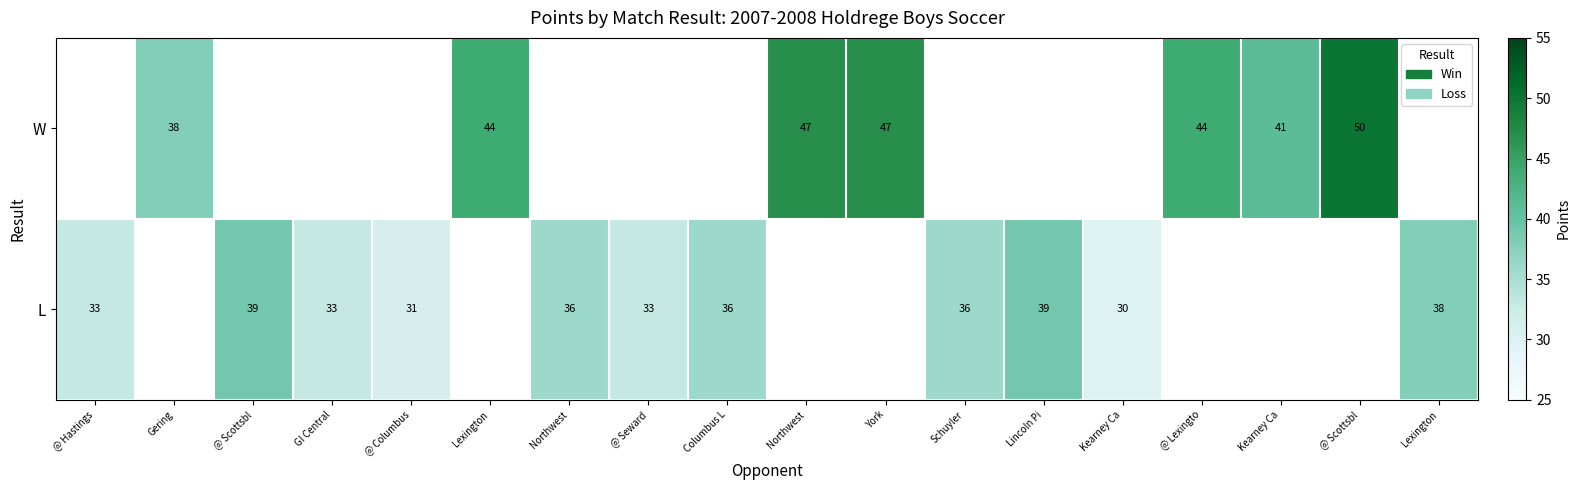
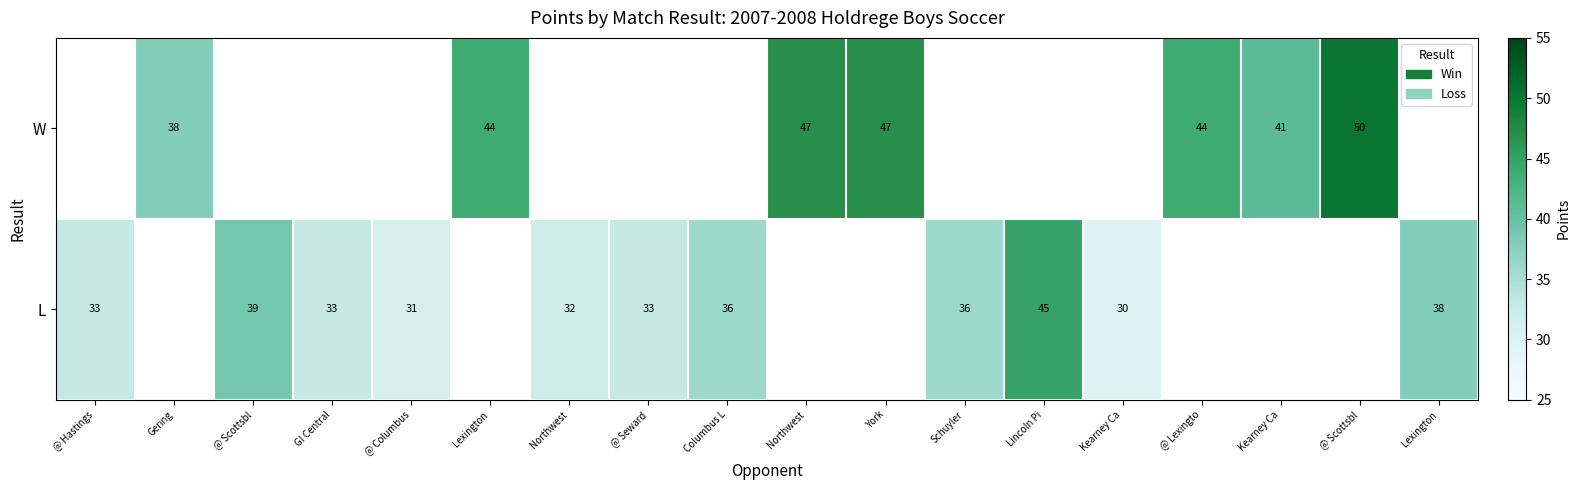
L, Northwest: 36 -> 32
L, Lincoln Pi: 39 -> 45
